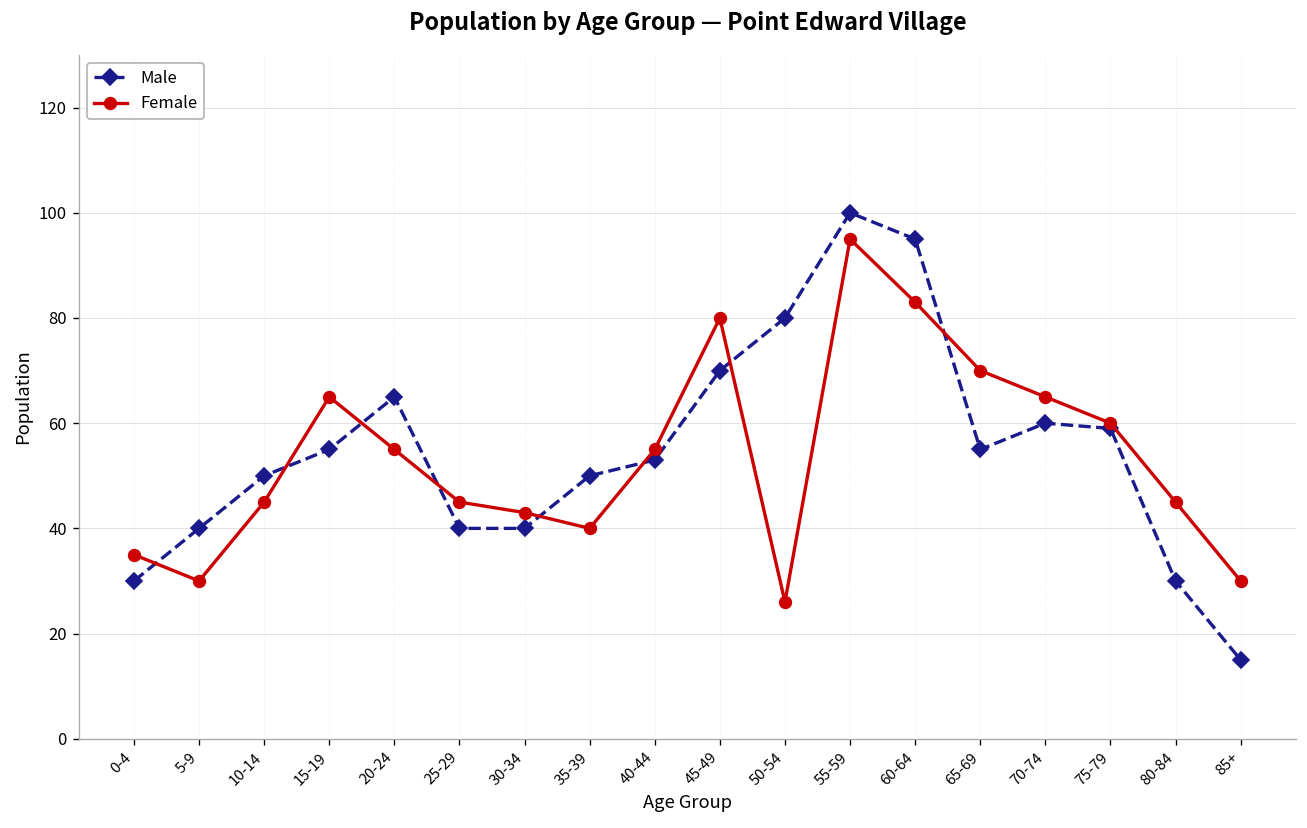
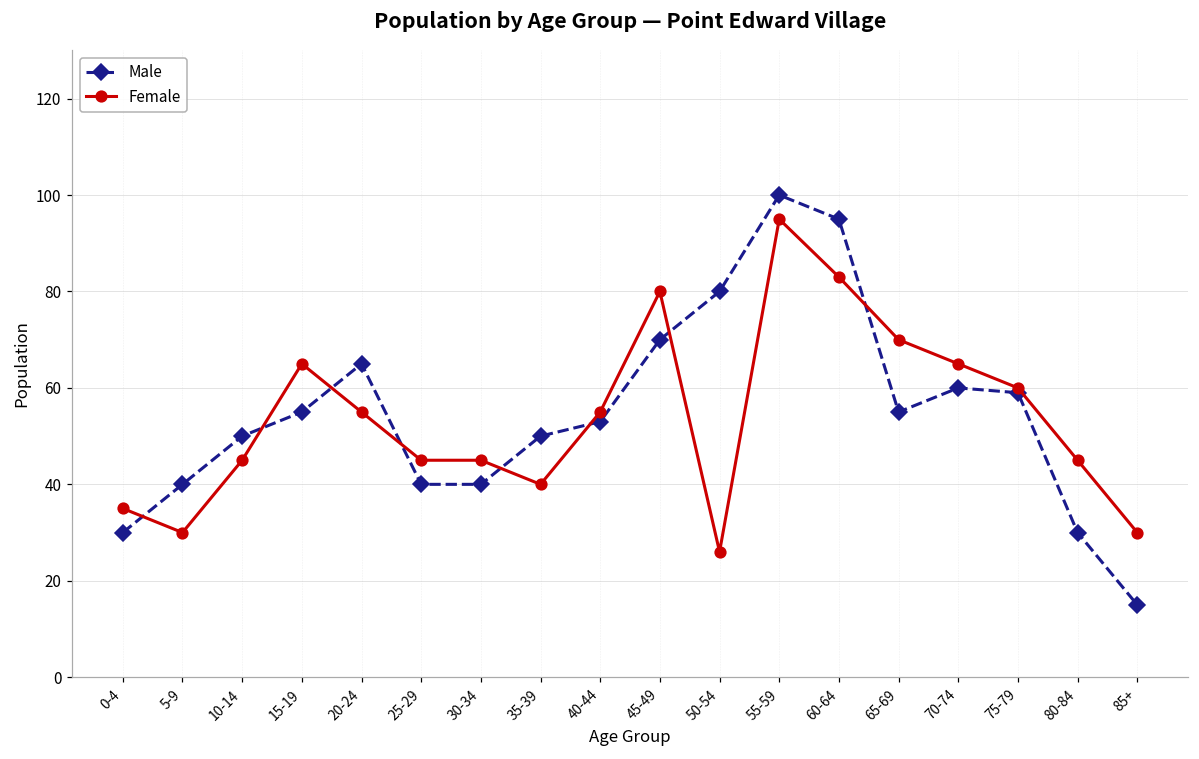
Female, 30-34: 43 -> 45
